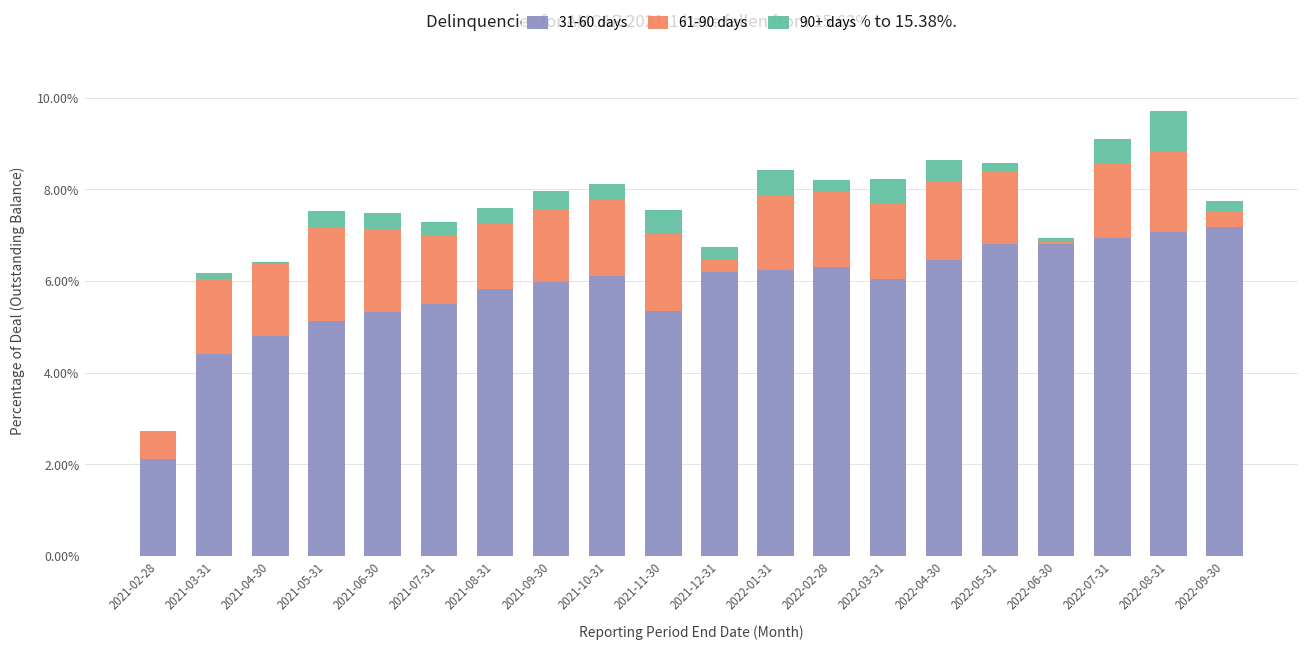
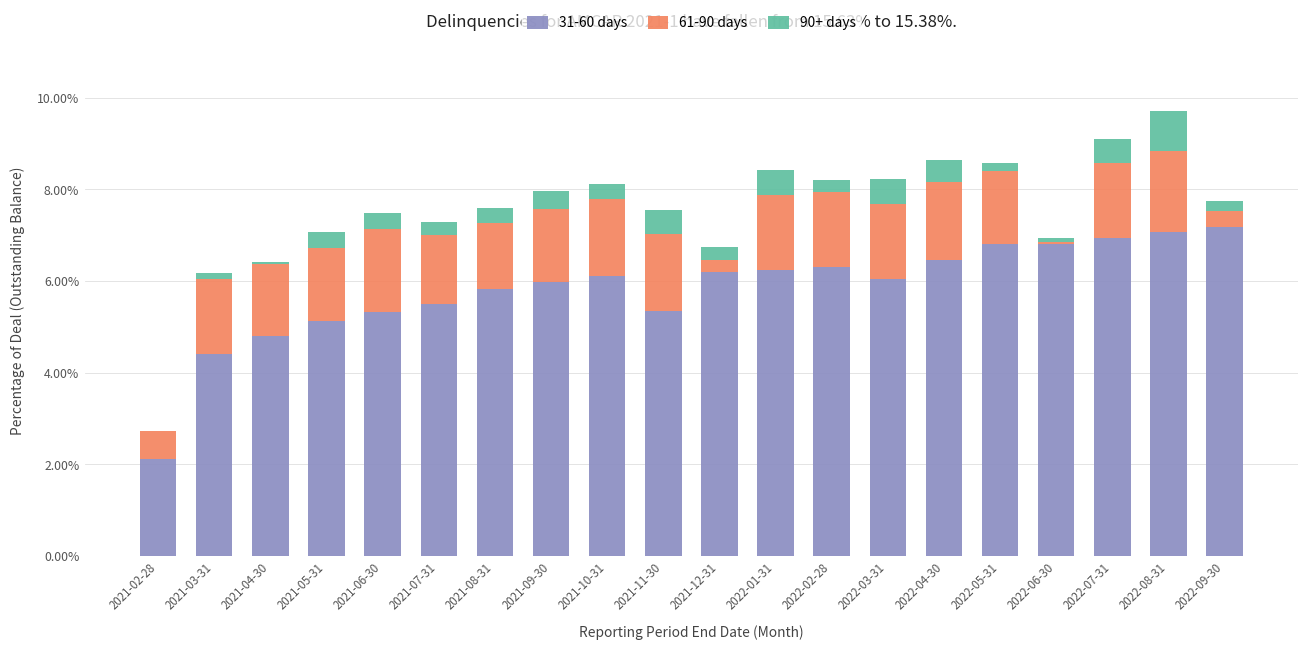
61-90 days, 2021-05-31: 2.0% -> 1.6%
